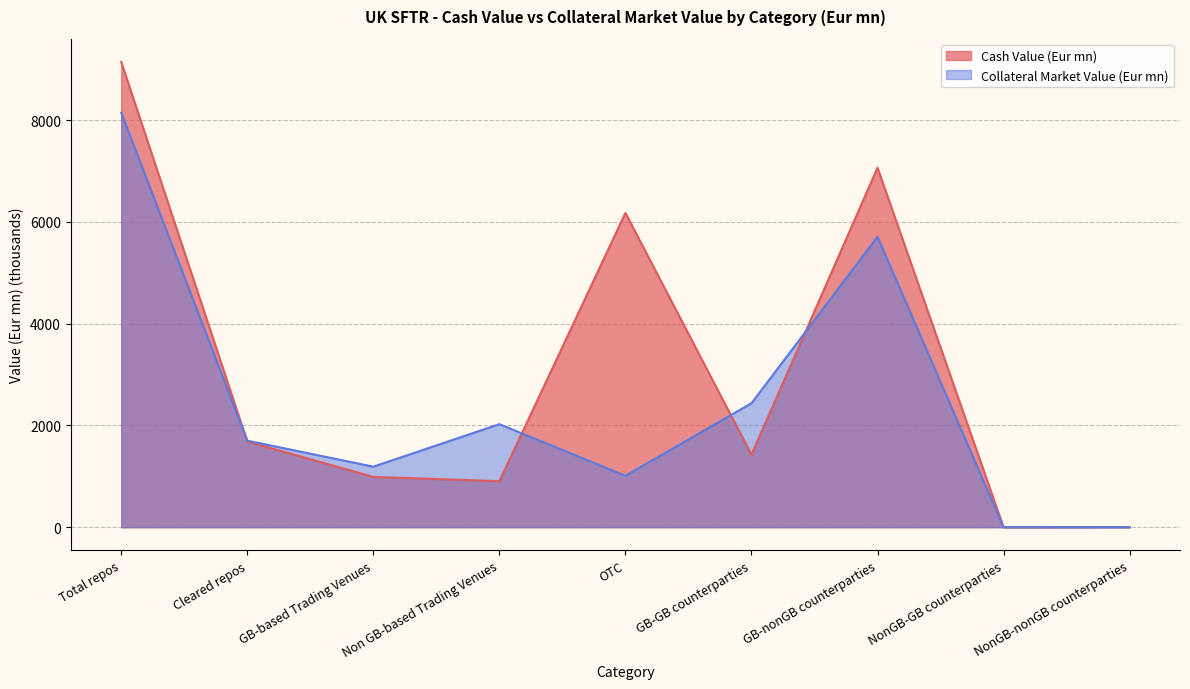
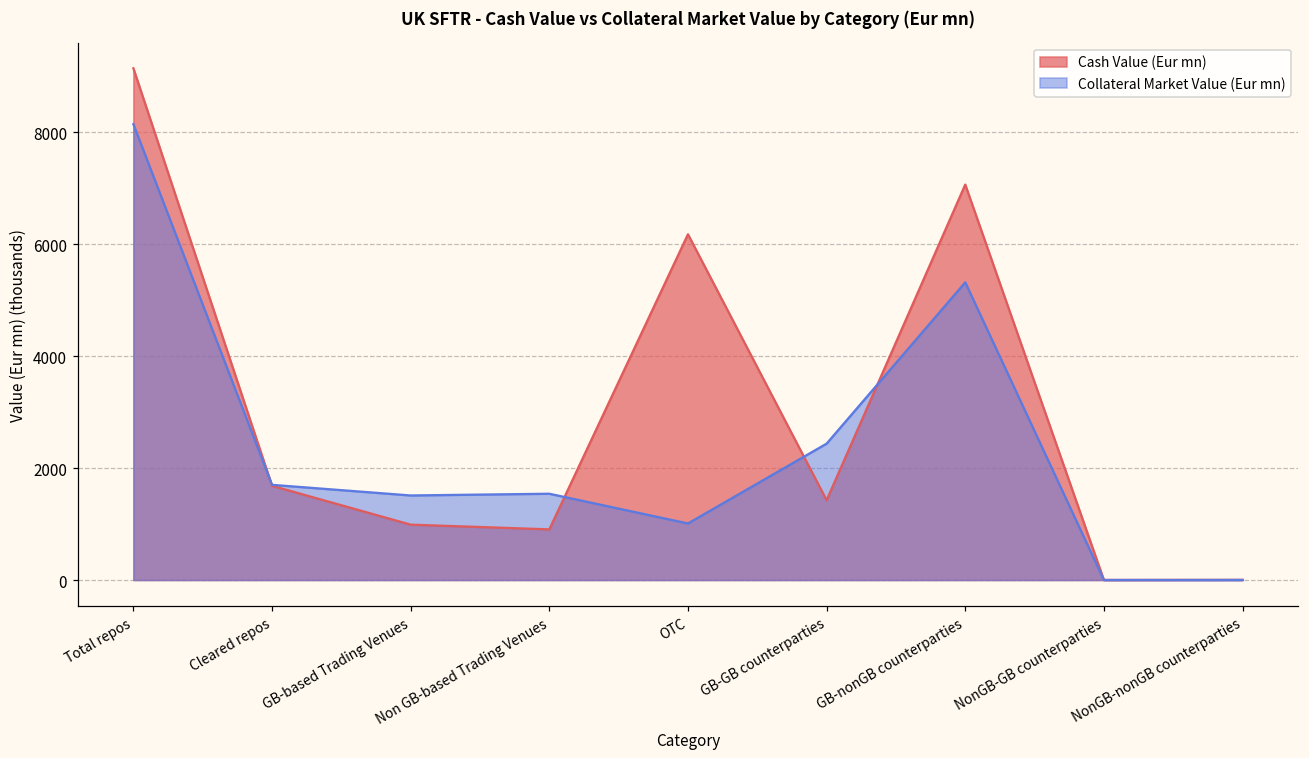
Collateral Market Value (Eur mn), GB-based Trading Venues: 1200 -> 1500
Collateral Market Value (Eur mn), Non GB-based Trading Venues: 2000 -> 1500
Collateral Market Value (Eur mn), GB-nonGB counterparties: 5700 -> 5300
